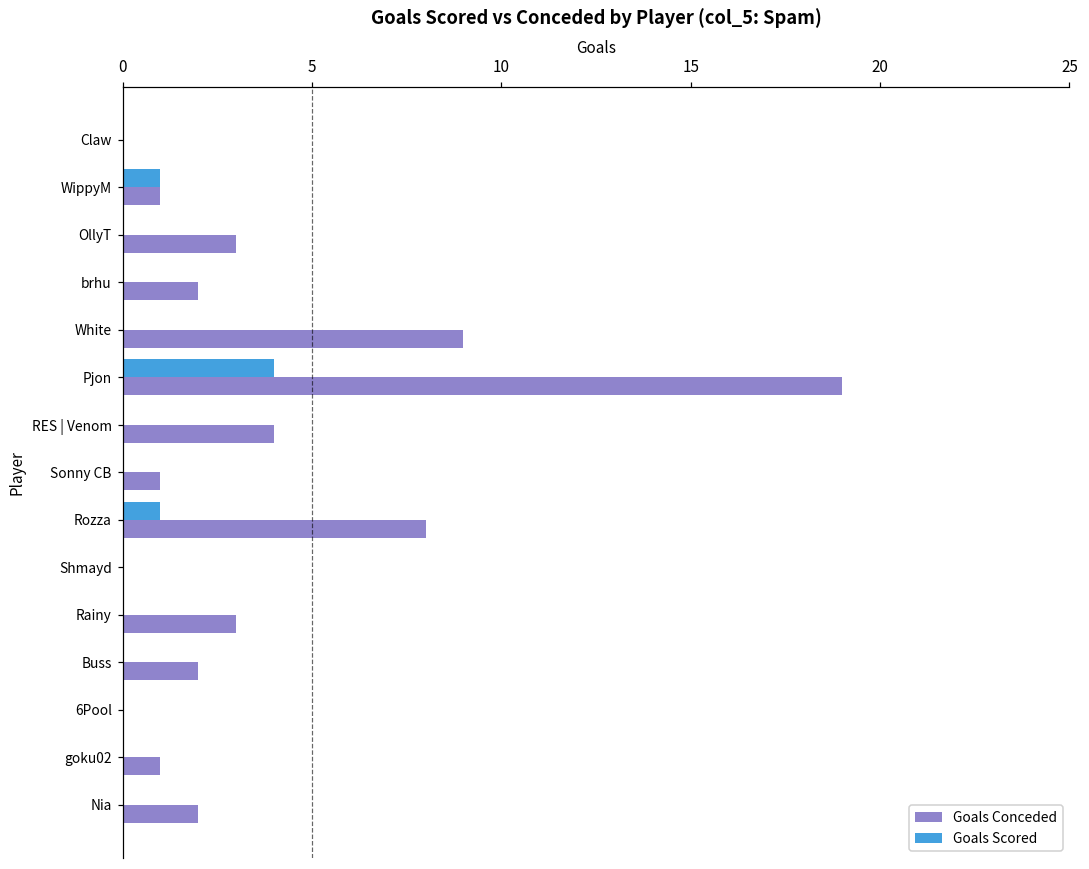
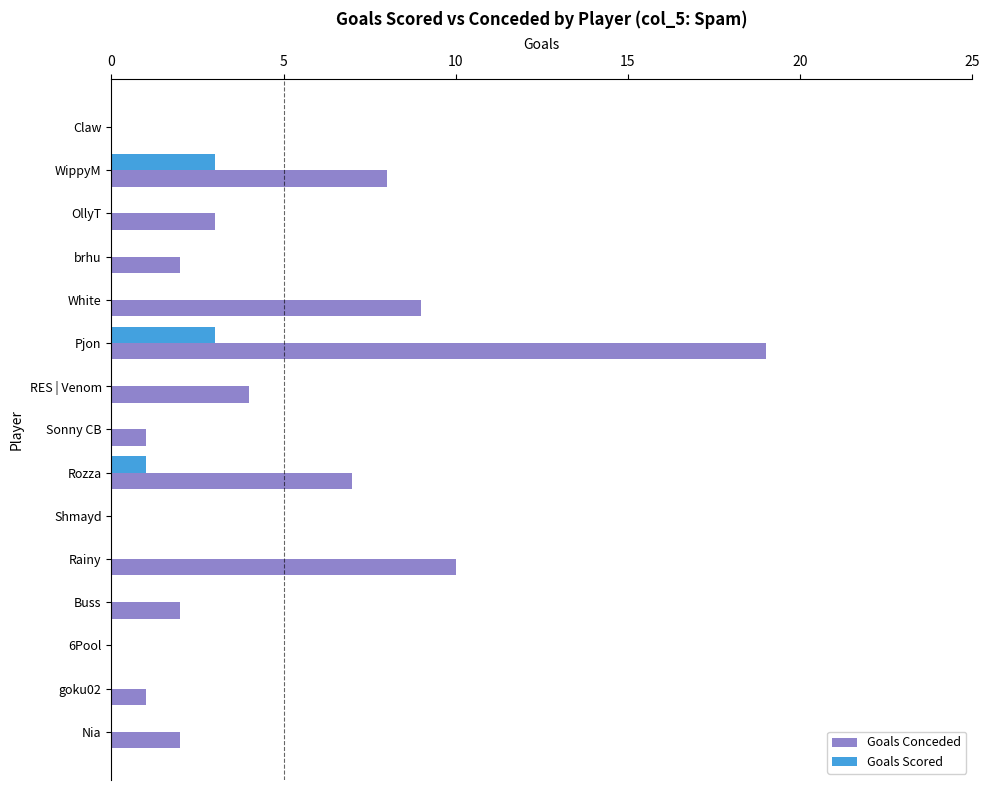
Goals Scored, WippyM: 1 -> 3
Goals Conceded, WippyM: 1 -> 8
Goals Scored, Pjon: 4 -> 3
Goals Conceded, Rozza: 8 -> 7
Goals Conceded, Rainy: 3 -> 10
